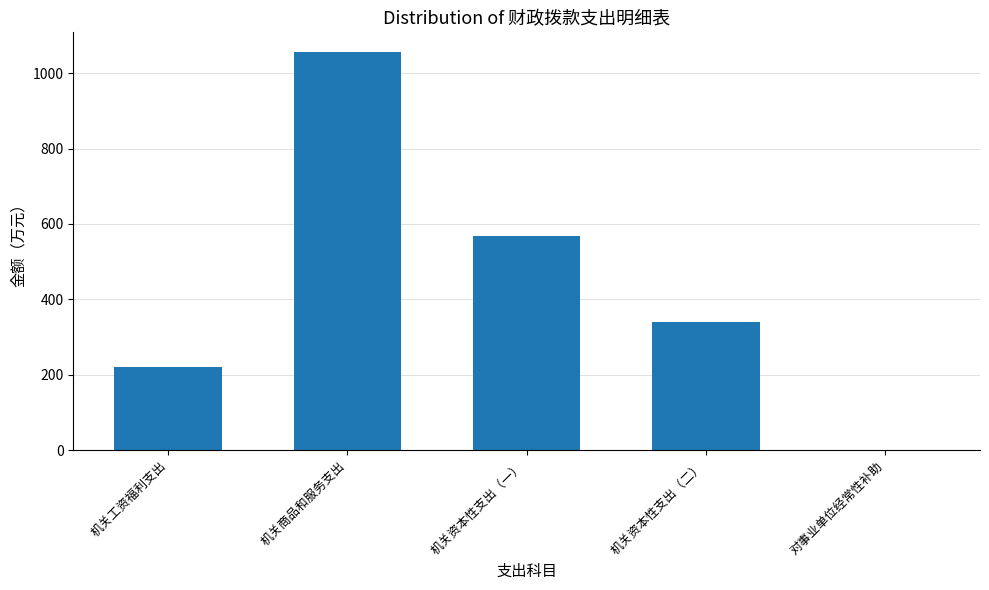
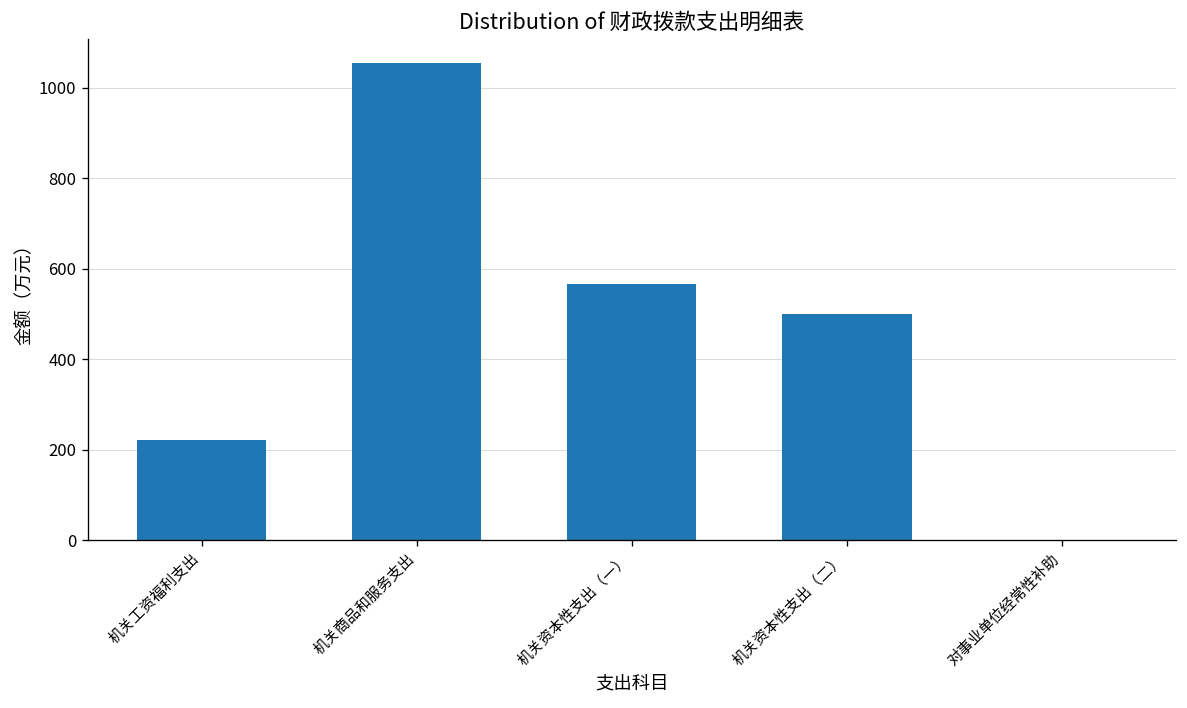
机关资本性支出（二）: 340 -> 500
